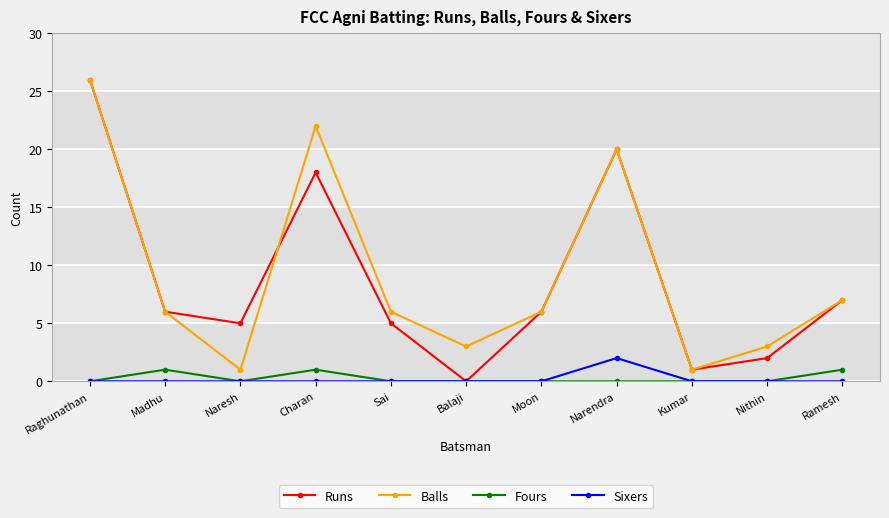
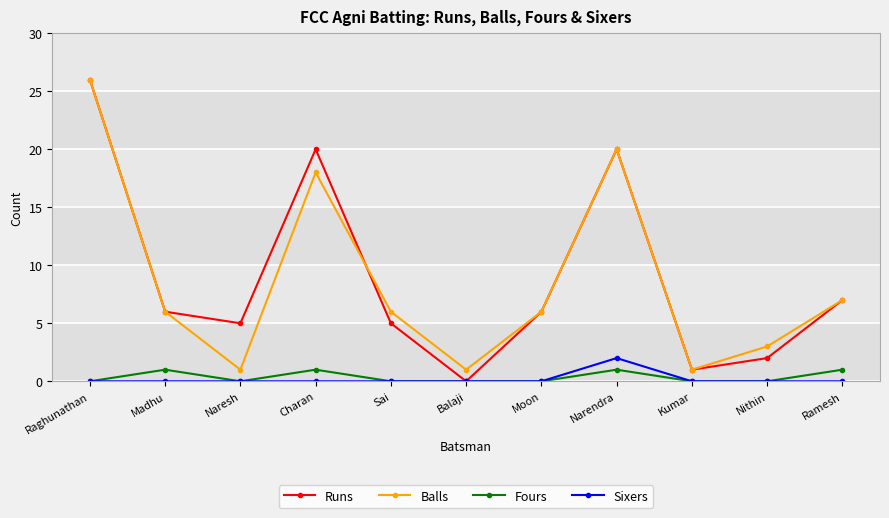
Runs, Charan: 18 -> 20
Balls, Charan: 22 -> 18
Balls, Balaji: 3 -> 1
Fours, Narendra: 0 -> 1
